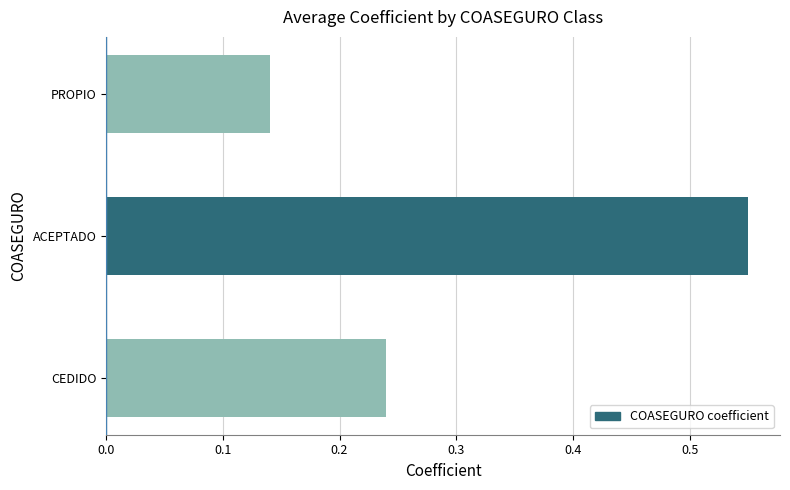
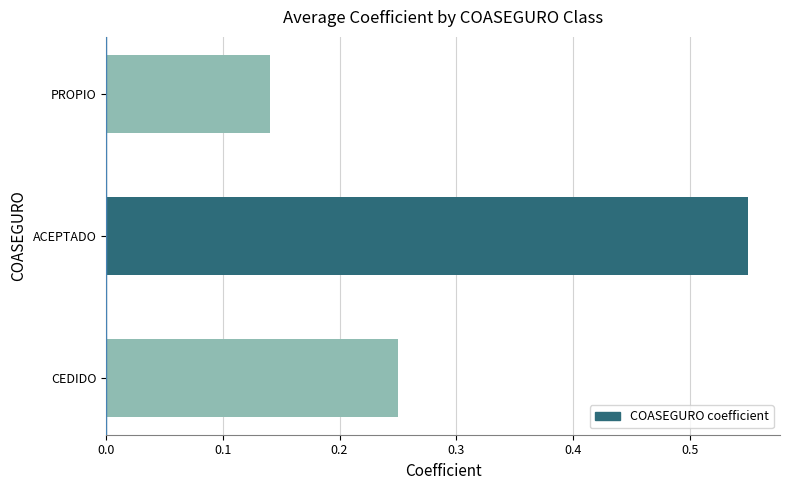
CEDIDO: 0.24 -> 0.25
